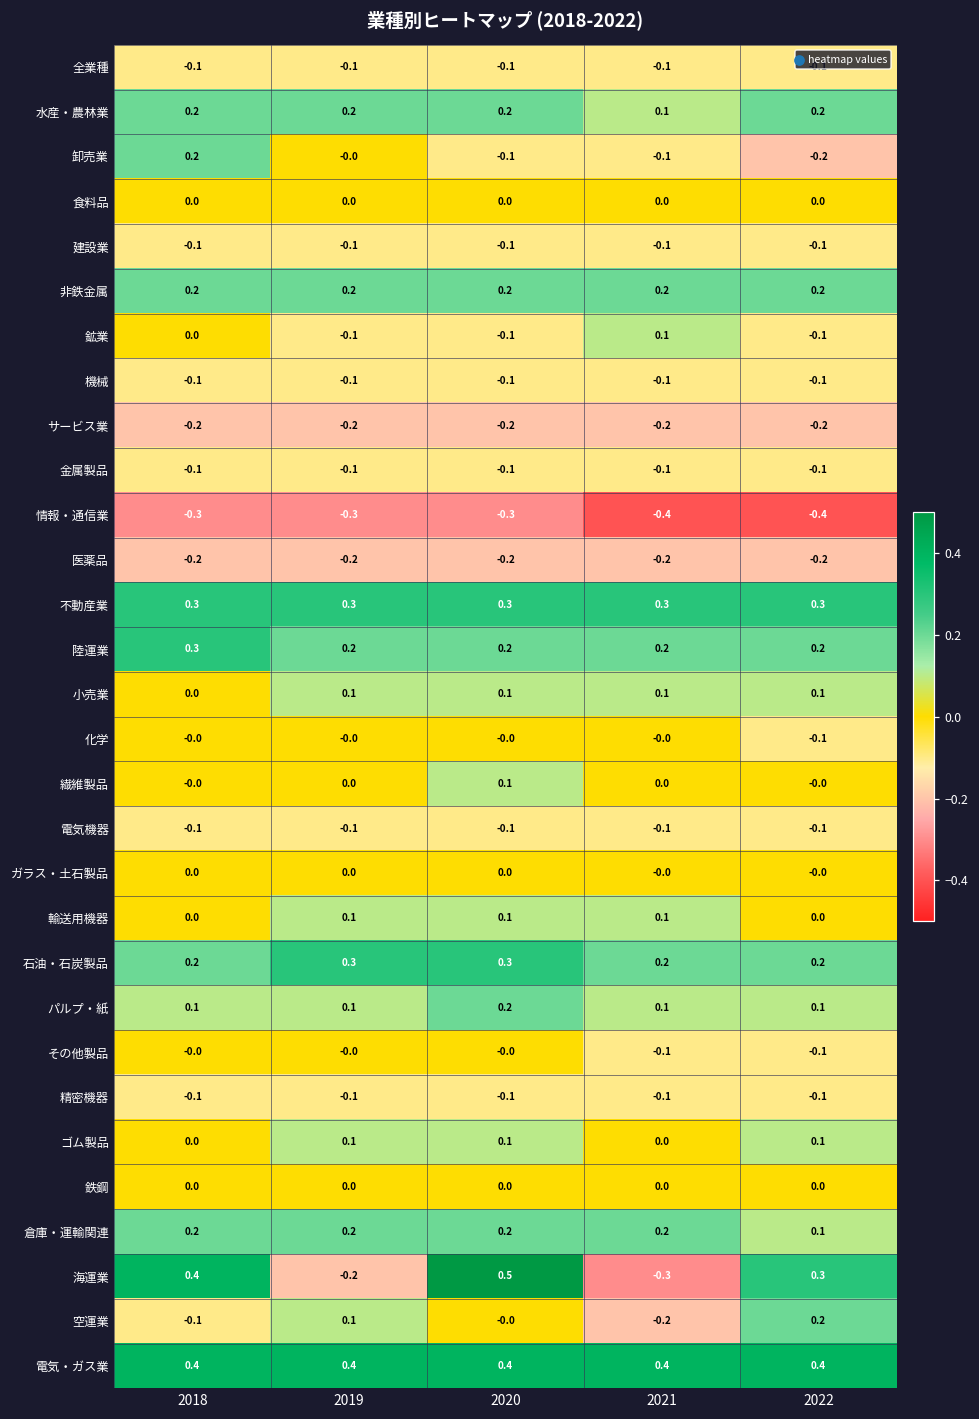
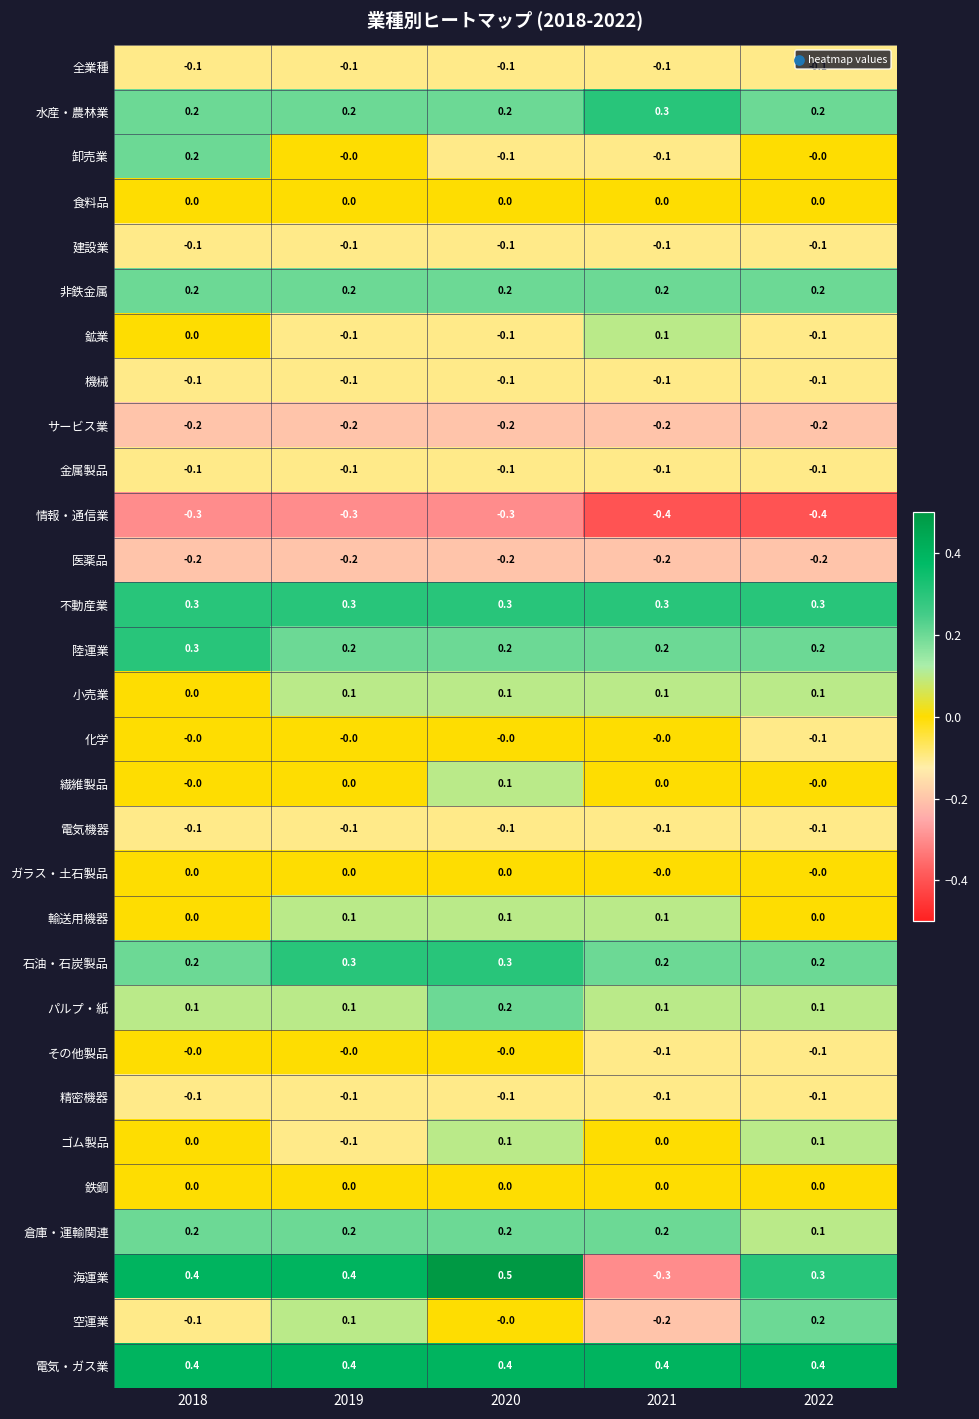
水産・農林業, 2021: 0.1 -> 0.3
卸売業, 2022: -0.2 -> -0.0
ゴム製品, 2019: 0.1 -> -0.1
海運業, 2019: -0.2 -> 0.4
